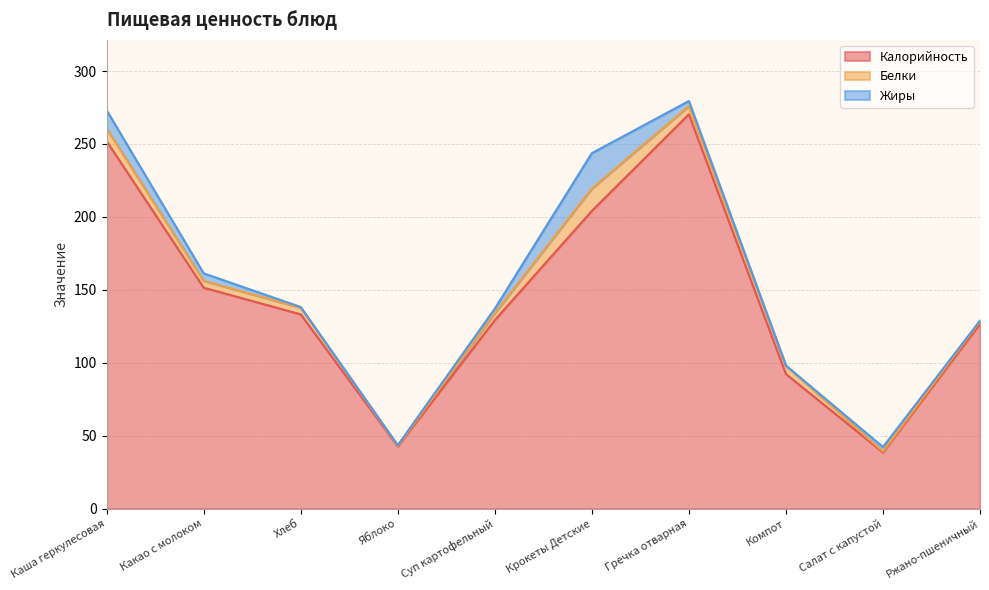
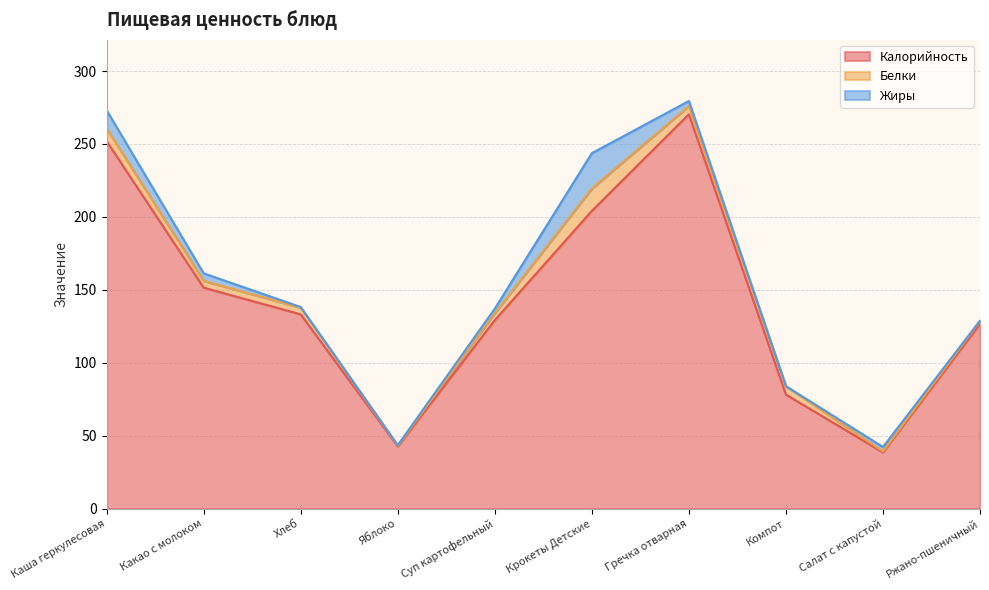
Калорийность, Компот: 92 -> 78
